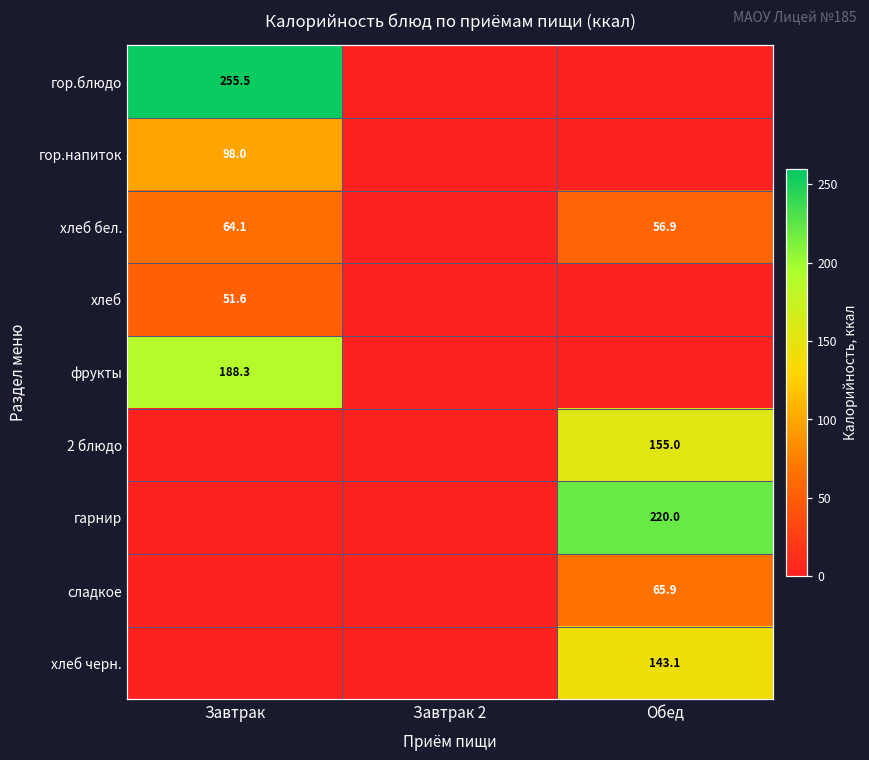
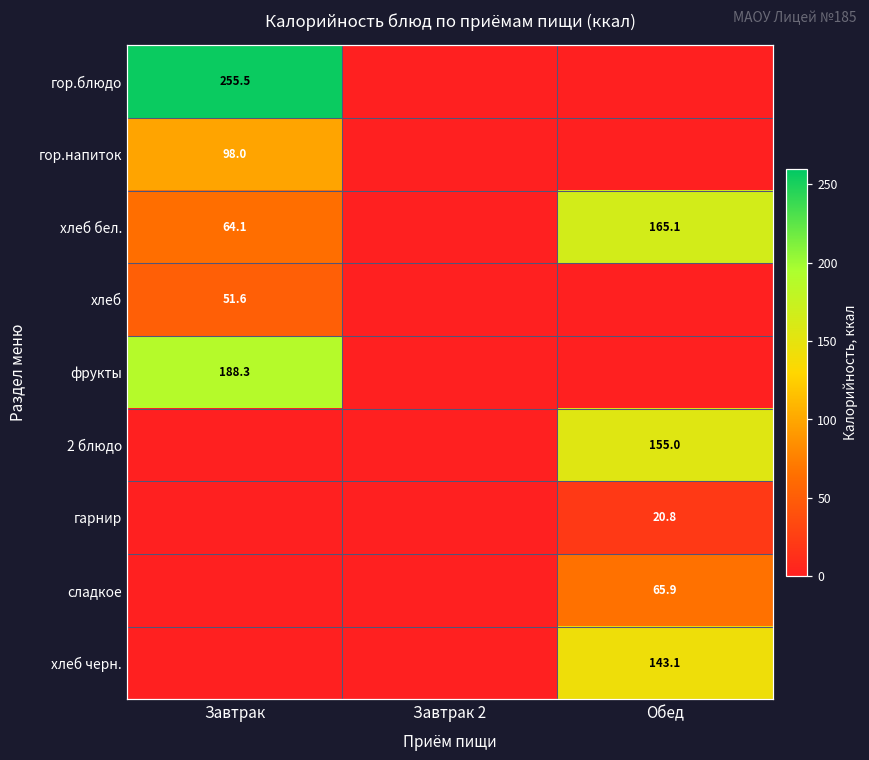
хлеб бел., Обед: 56.9 -> 165.1
гарнир, Обед: 220.0 -> 20.8
